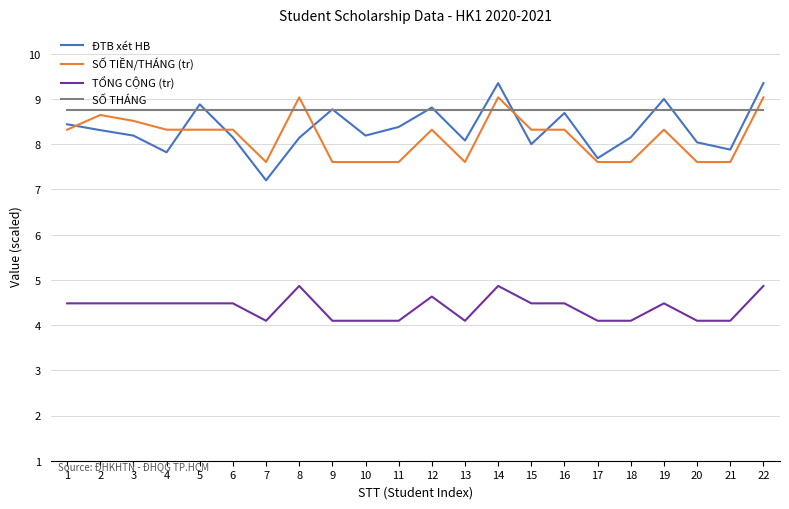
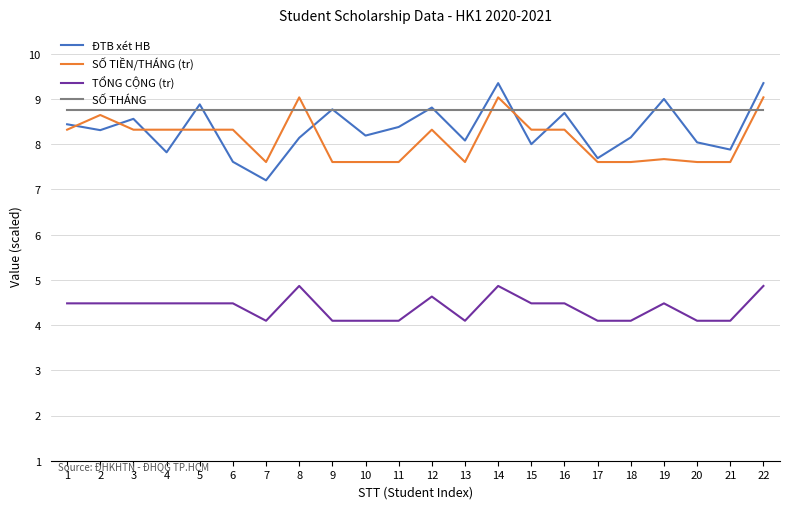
ĐTB xét HB, 3: 8.2 -> 8.6
SỐ TIỀN/THÁNG (tr), 3: 8.5 -> 8.3
ĐTB xét HB, 6: 8.2 -> 7.6
SỐ TIỀN/THÁNG (tr), 19: 8.3 -> 7.7
